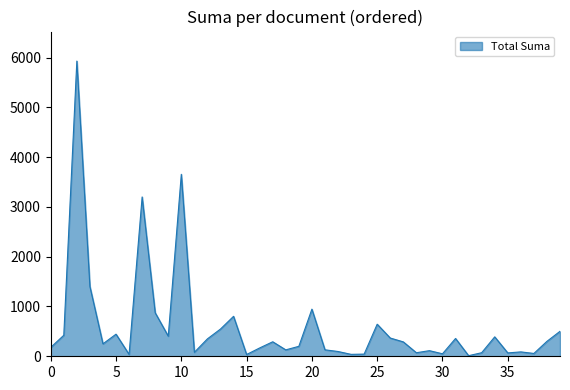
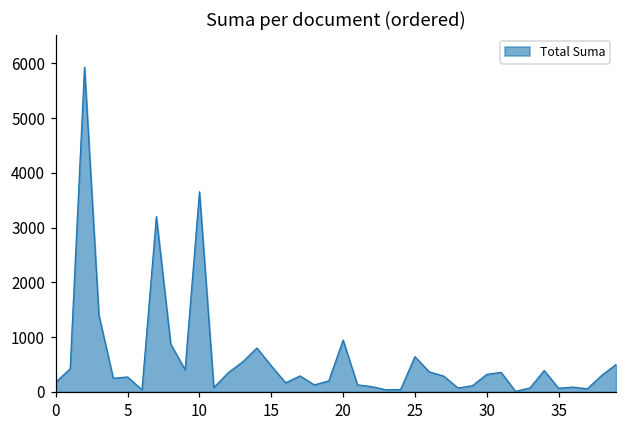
5: 400 -> 300
15: 0 -> 500
30: 100 -> 300
